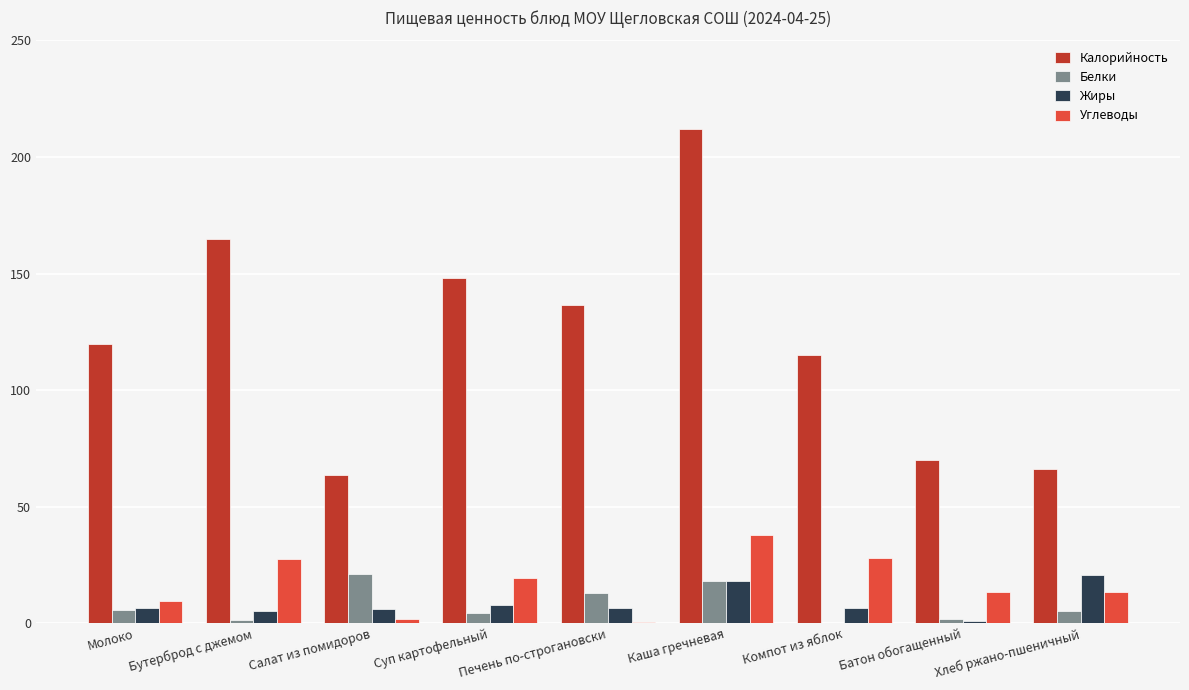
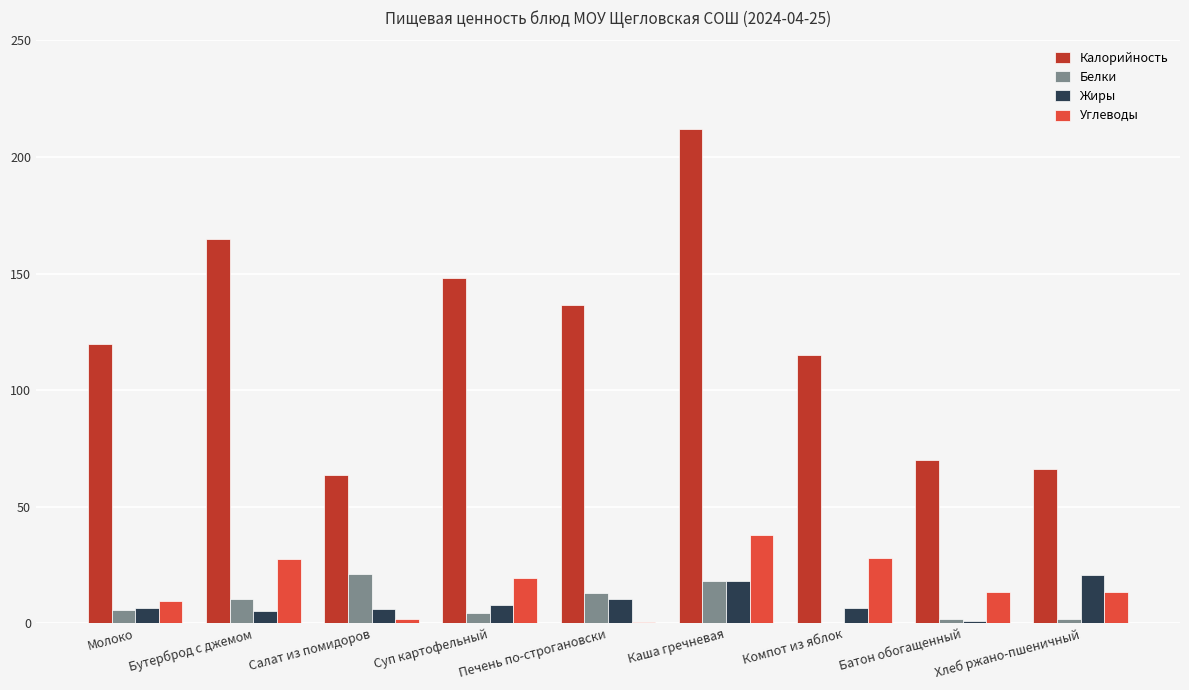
Белки, Бутерброд с джемом: 2 -> 10
Жиры, Печень по-строгановски: 6 -> 11
Белки, Хлеб ржано-пшеничный: 5 -> 2
